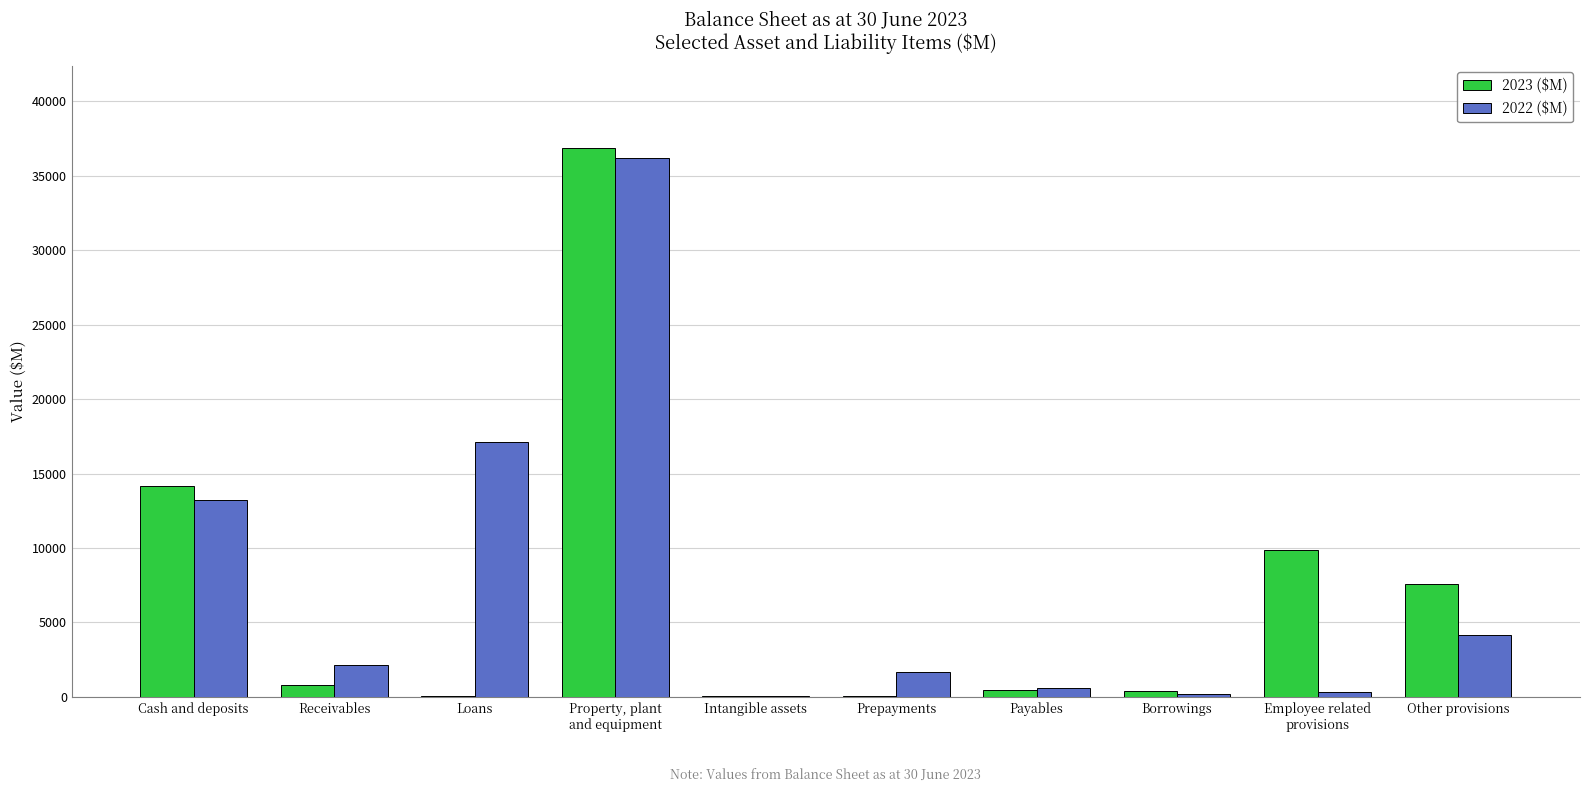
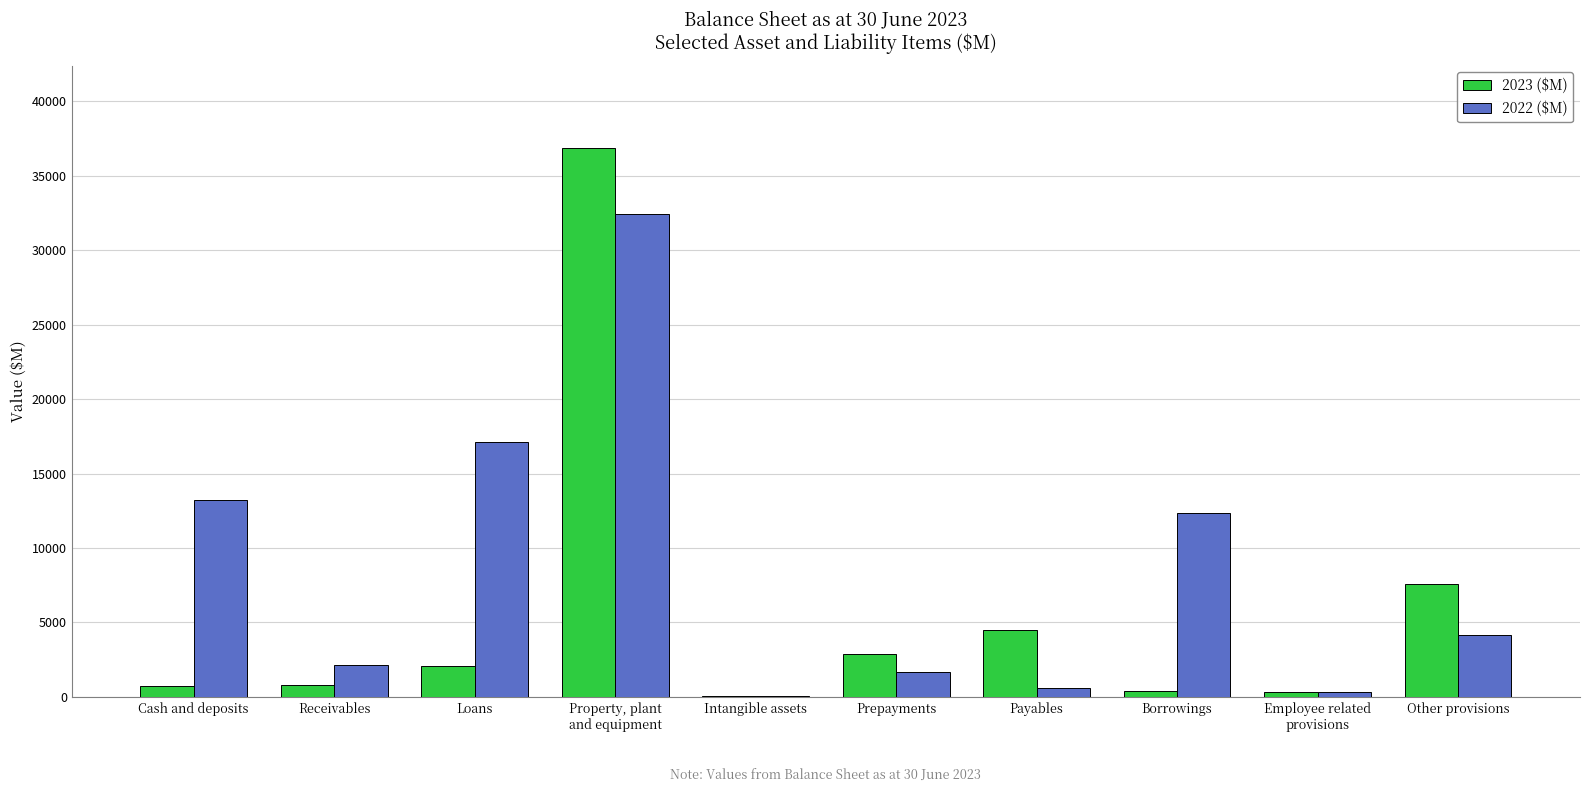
2023 ($M), Cash and deposits: 14200 -> 700
2023 ($M), Loans: 0 -> 2100
2022 ($M), Property, plant and equipment: 36200 -> 32500
2023 ($M), Prepayments: 100 -> 2900
2023 ($M), Payables: 500 -> 4500
2022 ($M), Borrowings: 200 -> 12300
2023 ($M), Employee related provisions: 9800 -> 300
